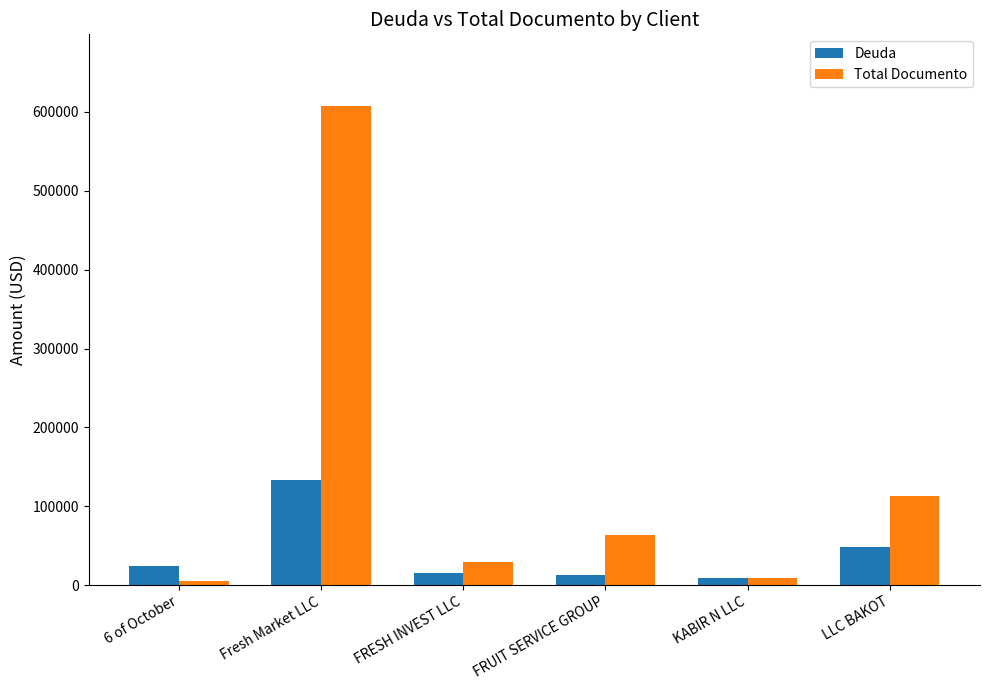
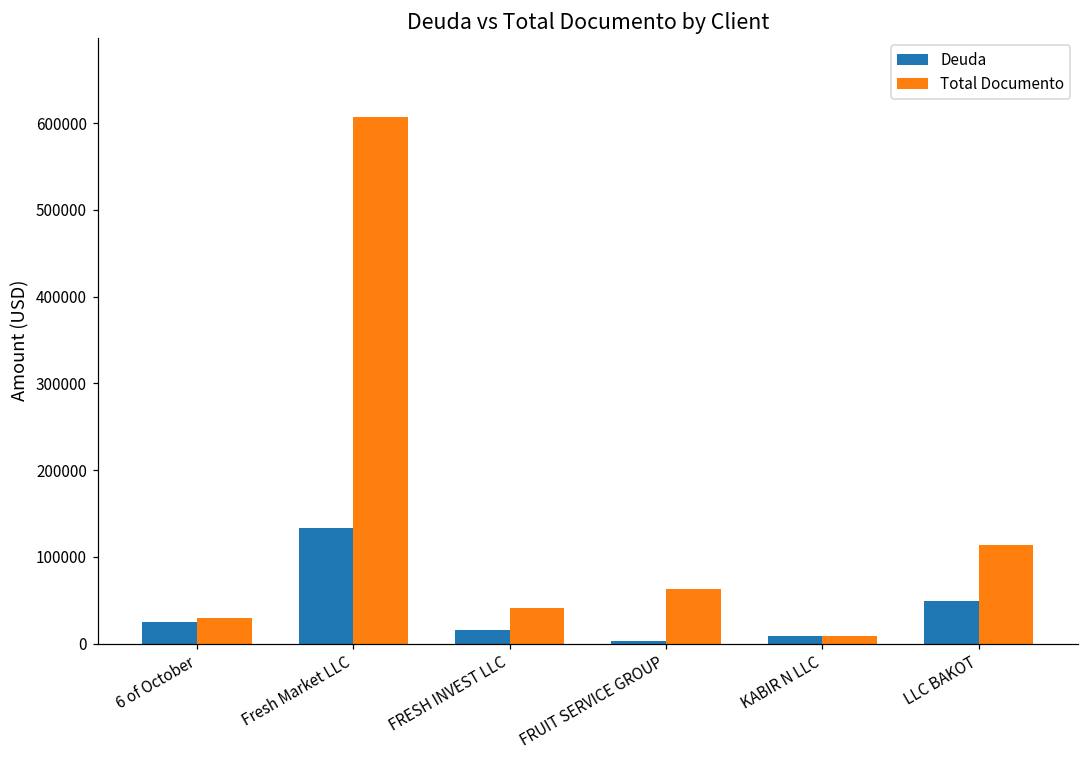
Total Documento, 6 of October: 10000 -> 30000
Total Documento, FRESH INVEST LLC: 30000 -> 40000
Deuda, FRUIT SERVICE GROUP: 10000 -> 0
